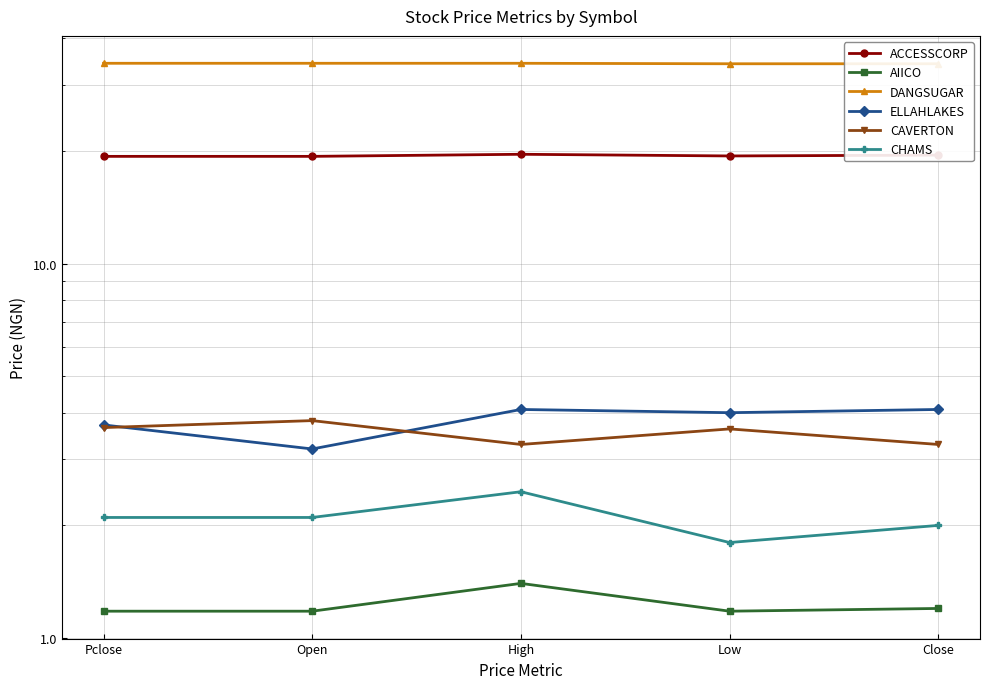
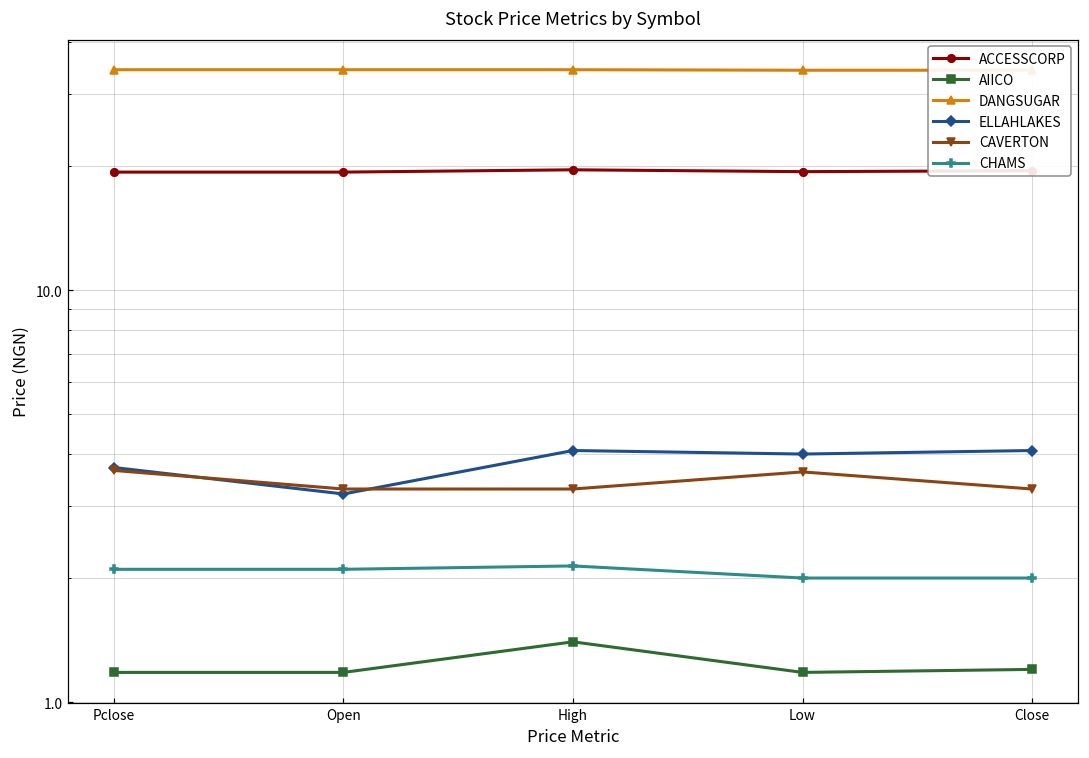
CAVERTON, Open: 3.8 -> 3.3
CHAMS, High: 2.5 -> 2.1
CHAMS, Low: 1.8 -> 2.0
